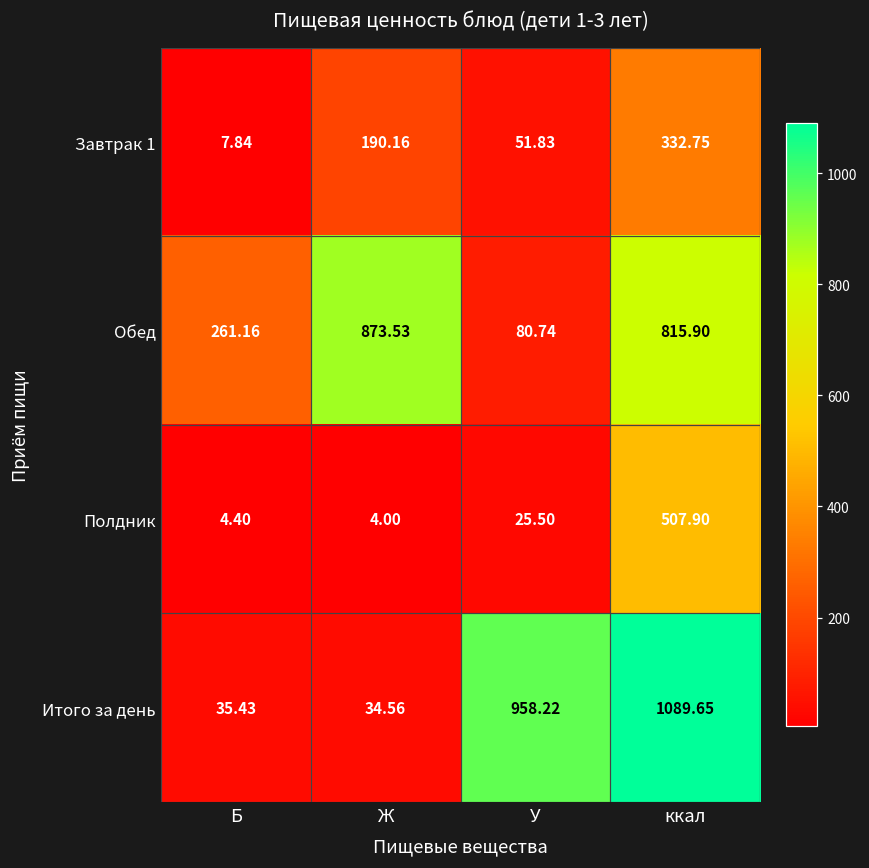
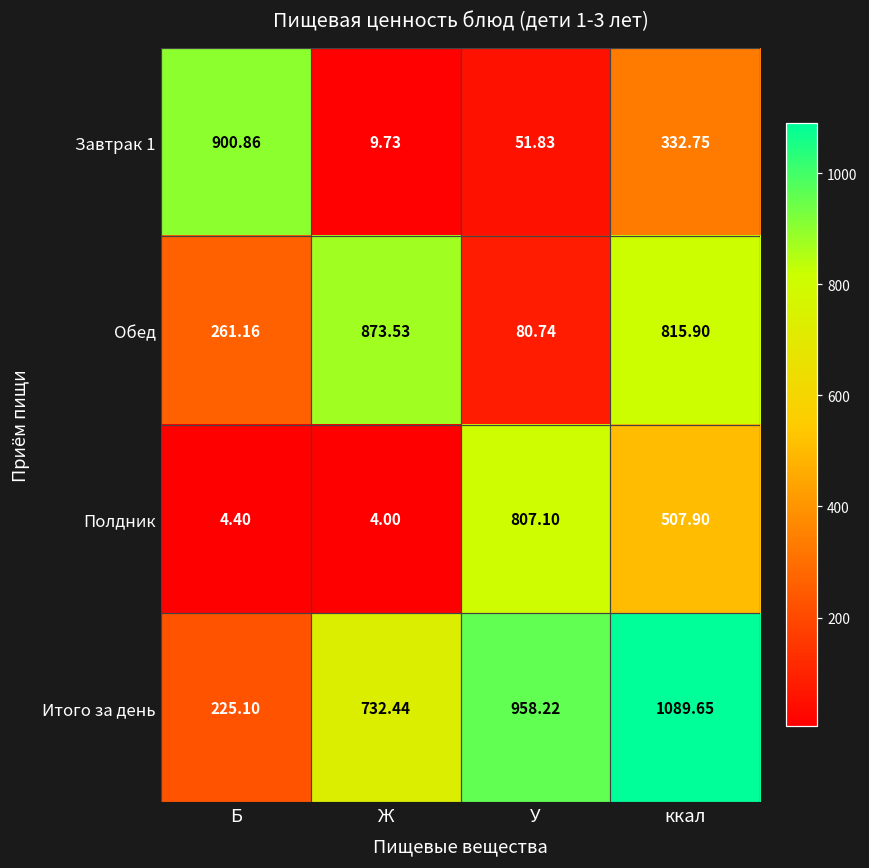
Завтрак 1, Б: 7.84 -> 900.86
Завтрак 1, Ж: 190.16 -> 9.73
Полдник, У: 25.50 -> 807.10
Итого за день, Б: 35.43 -> 225.10
Итого за день, Ж: 34.56 -> 732.44
